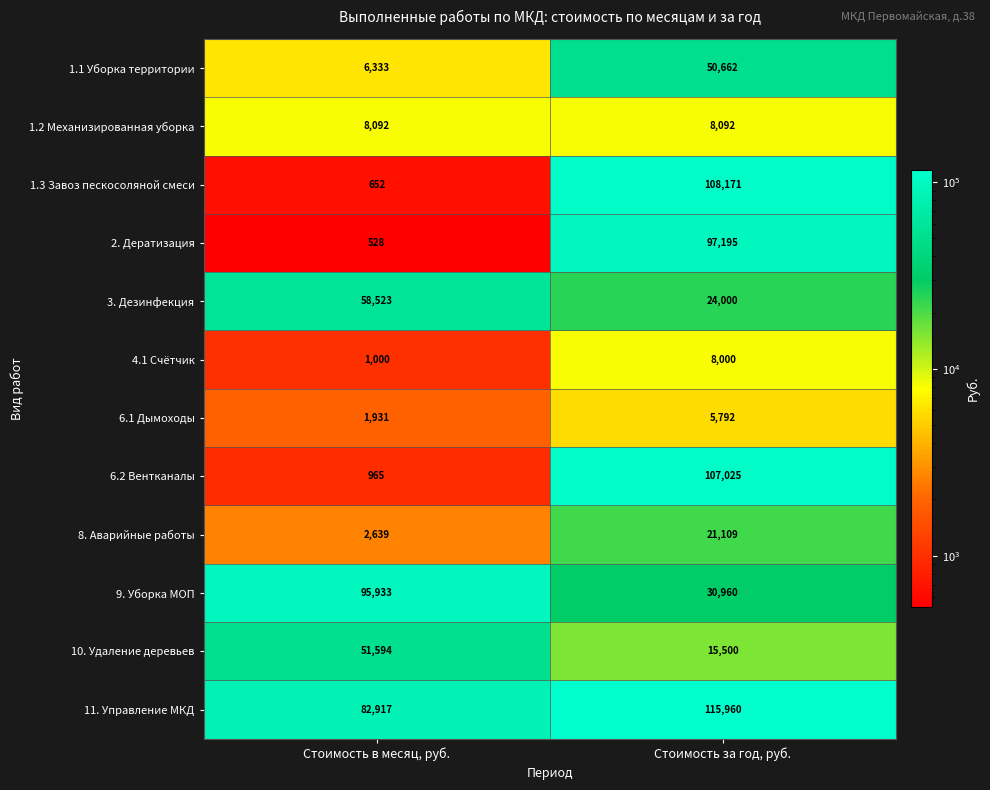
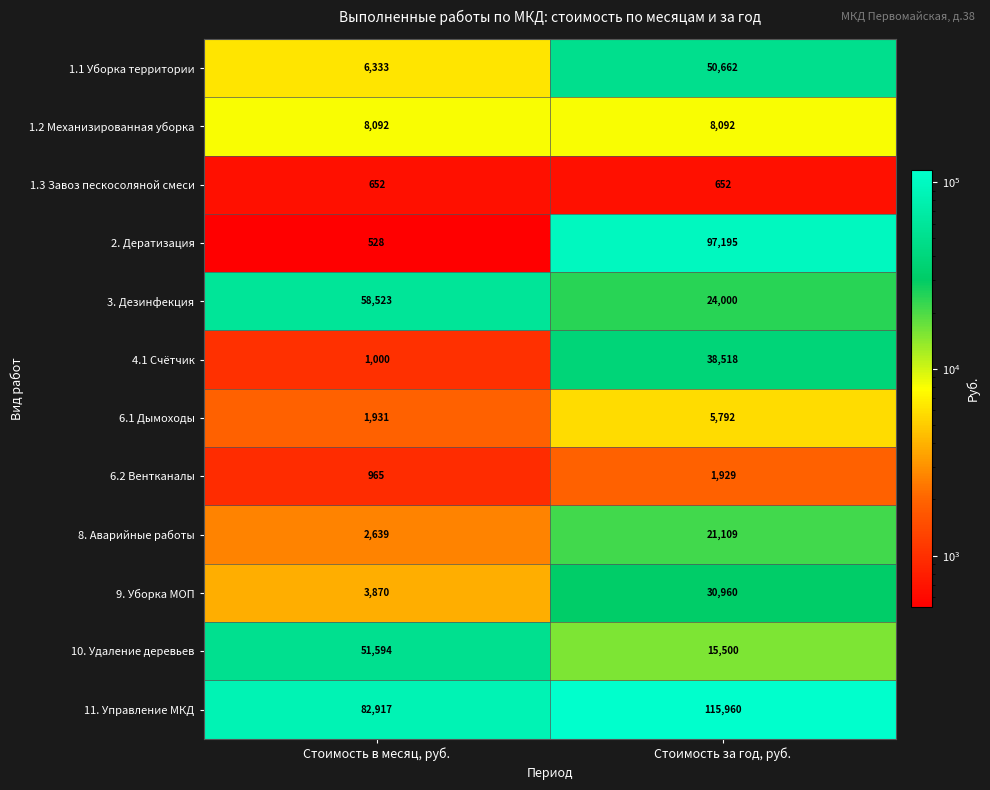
1.3 Завоз пескосоляной смеси, Стоимость за год, руб.: 108,171 -> 652
4.1 Счётчик, Стоимость за год, руб.: 8,000 -> 38,518
6.2 Вентканалы, Стоимость за год, руб.: 107,025 -> 1,929
9. Уборка МОП, Стоимость в месяц, руб.: 95,933 -> 3,870
